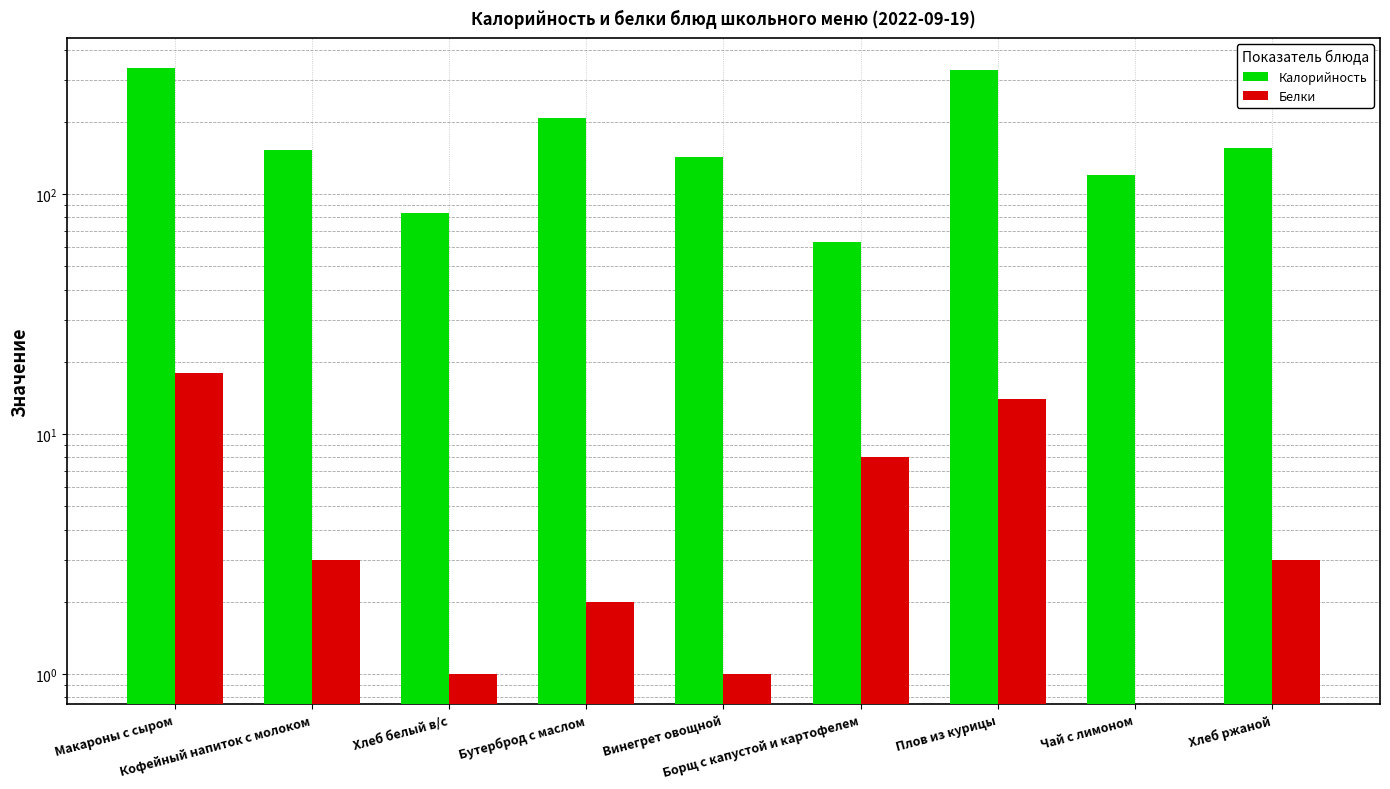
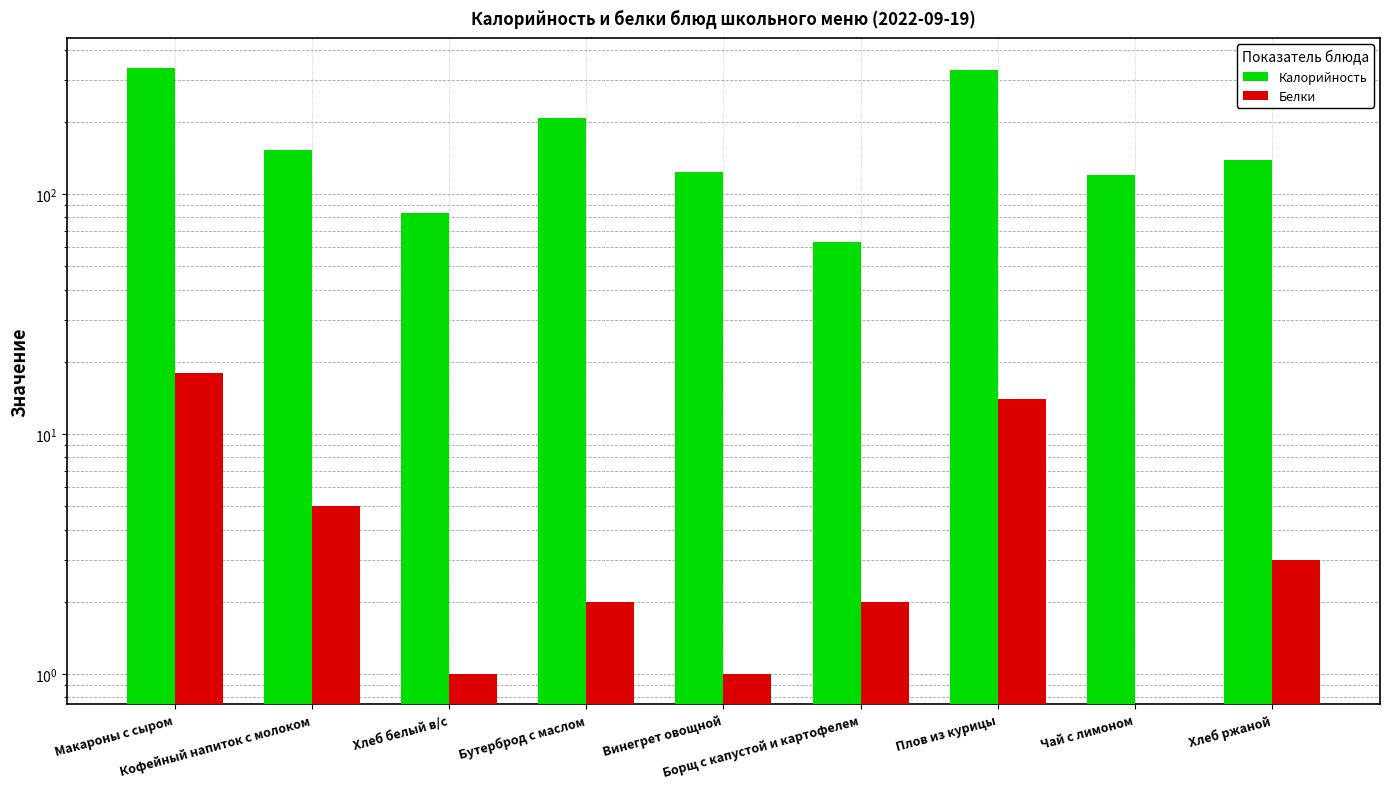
Белки, Кофейный напиток с молоком: 3 -> 5
Калорийность, Винегрет овощной: 140 -> 120
Белки, Борщ с капустой и картофелем: 8 -> 2
Калорийность, Хлеб ржаной: 160 -> 140
